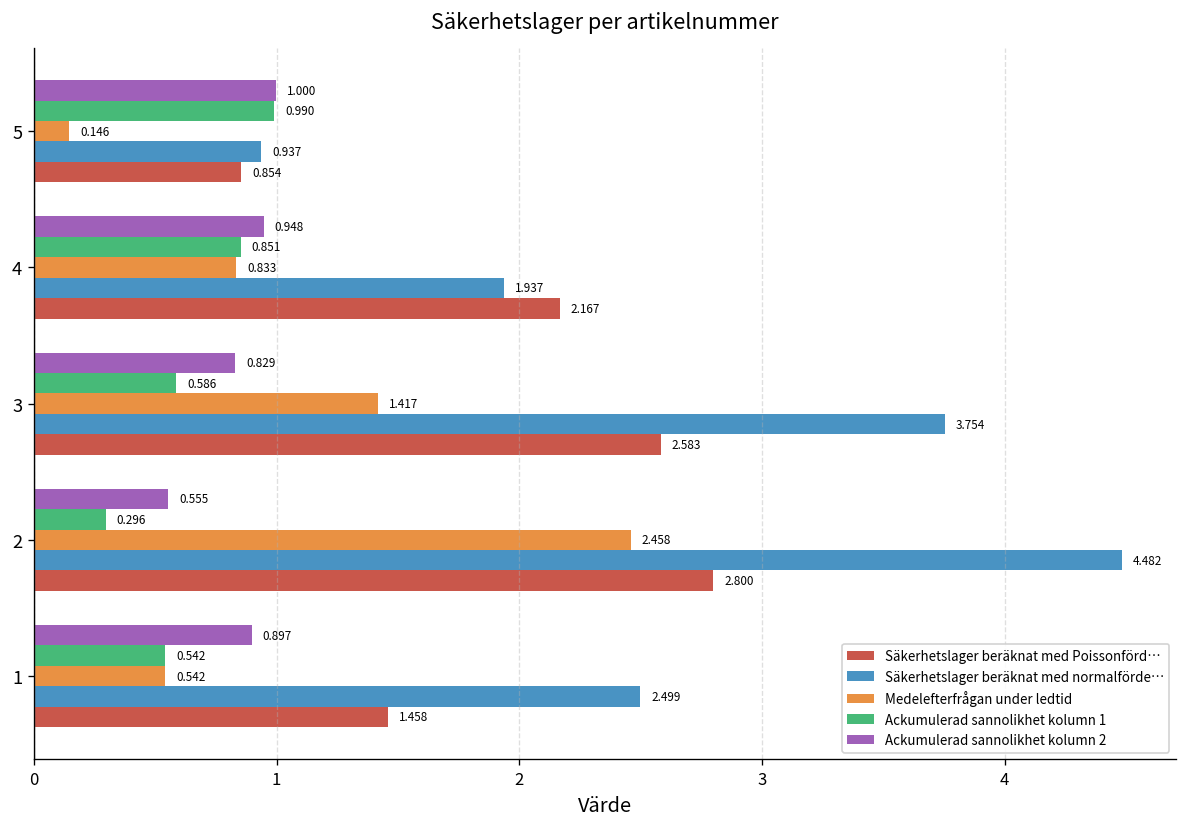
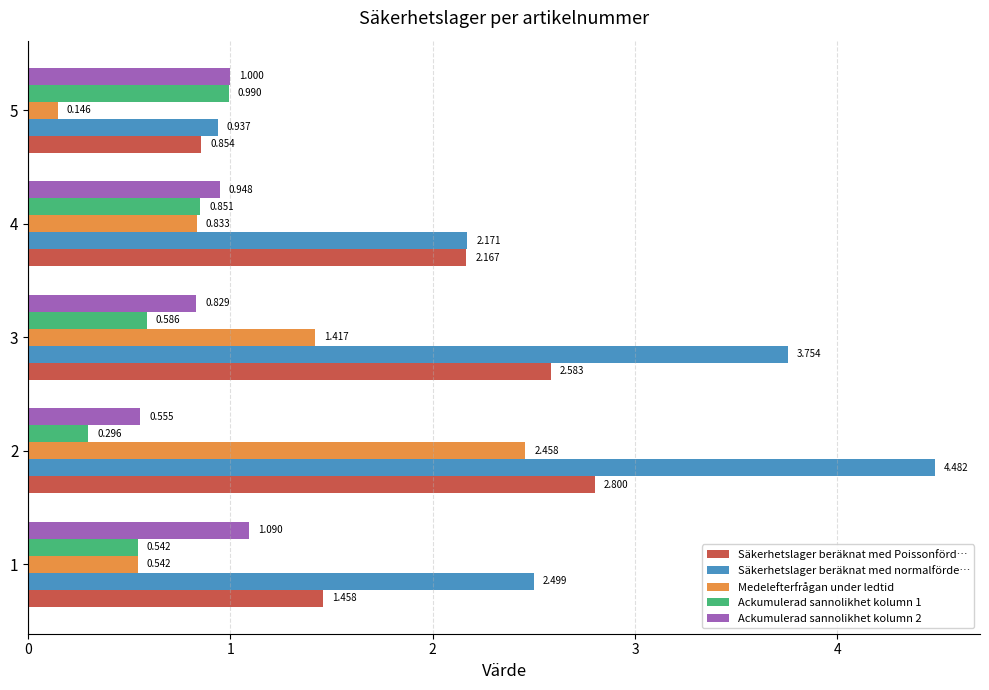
Säkerhetslager beräknat med normalförde…, 4: 1.937 -> 2.171
Ackumulerad sannolikhet kolumn 2, 1: 0.897 -> 1.090
